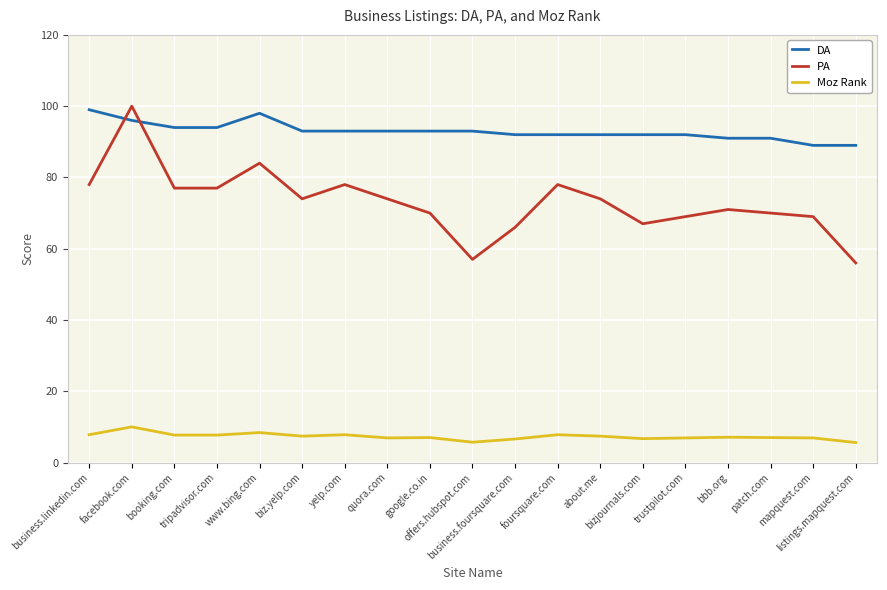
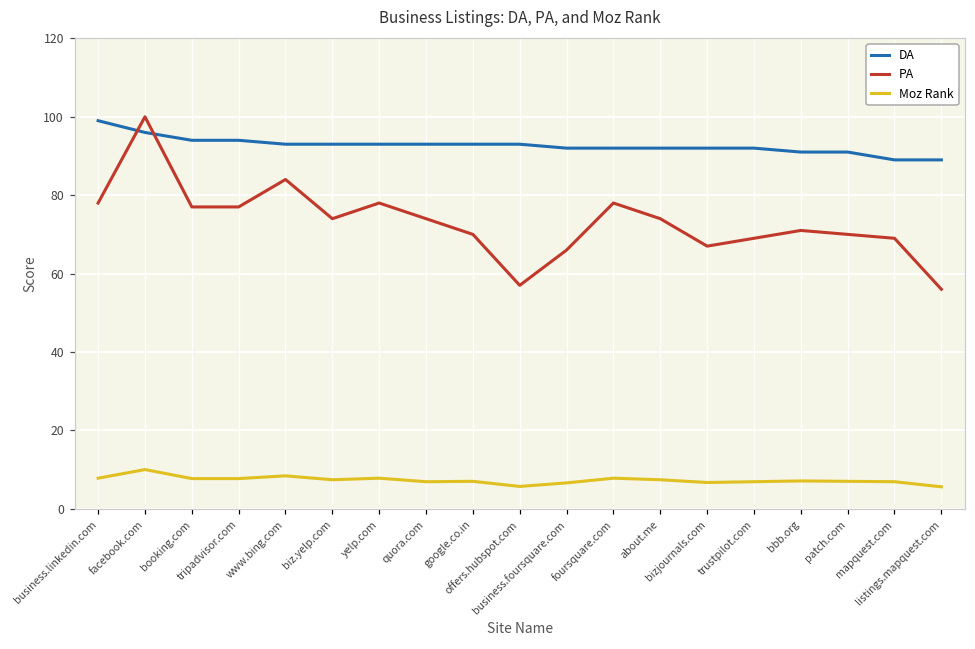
DA, www.bing.com: 98 -> 93
